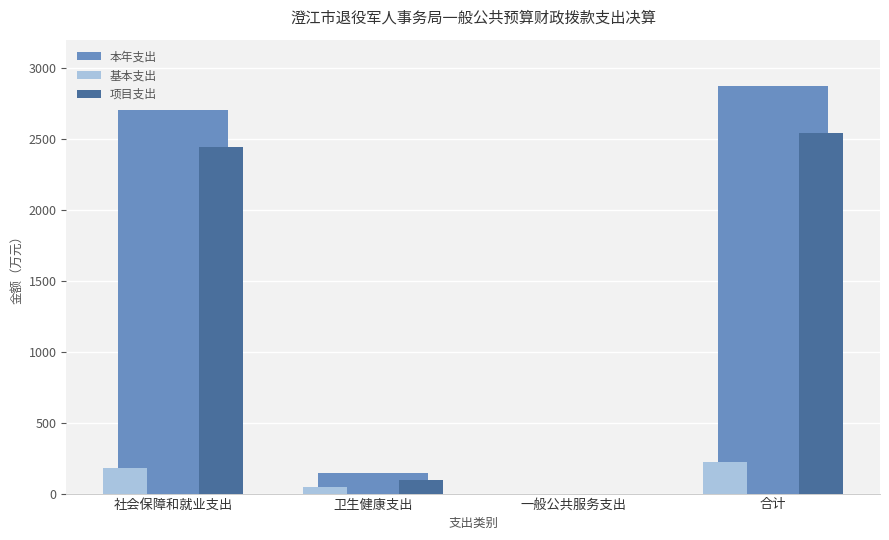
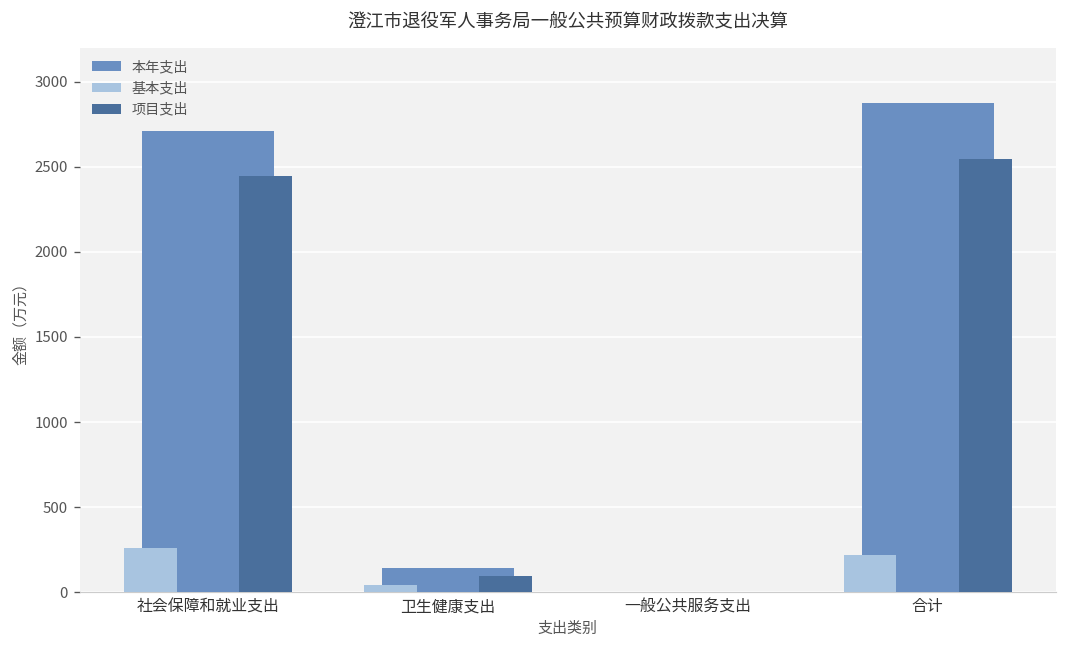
基本支出, 社会保障和就业支出: 180 -> 260
